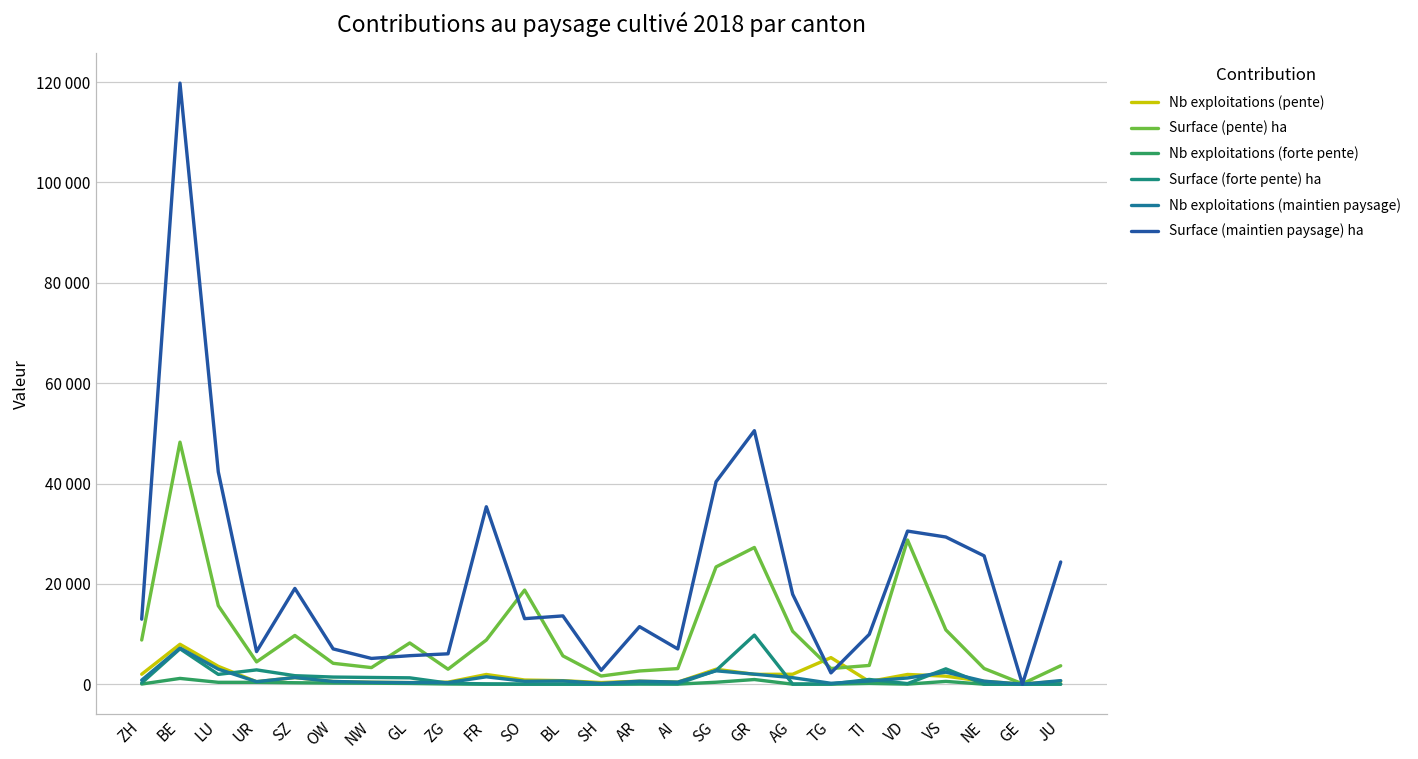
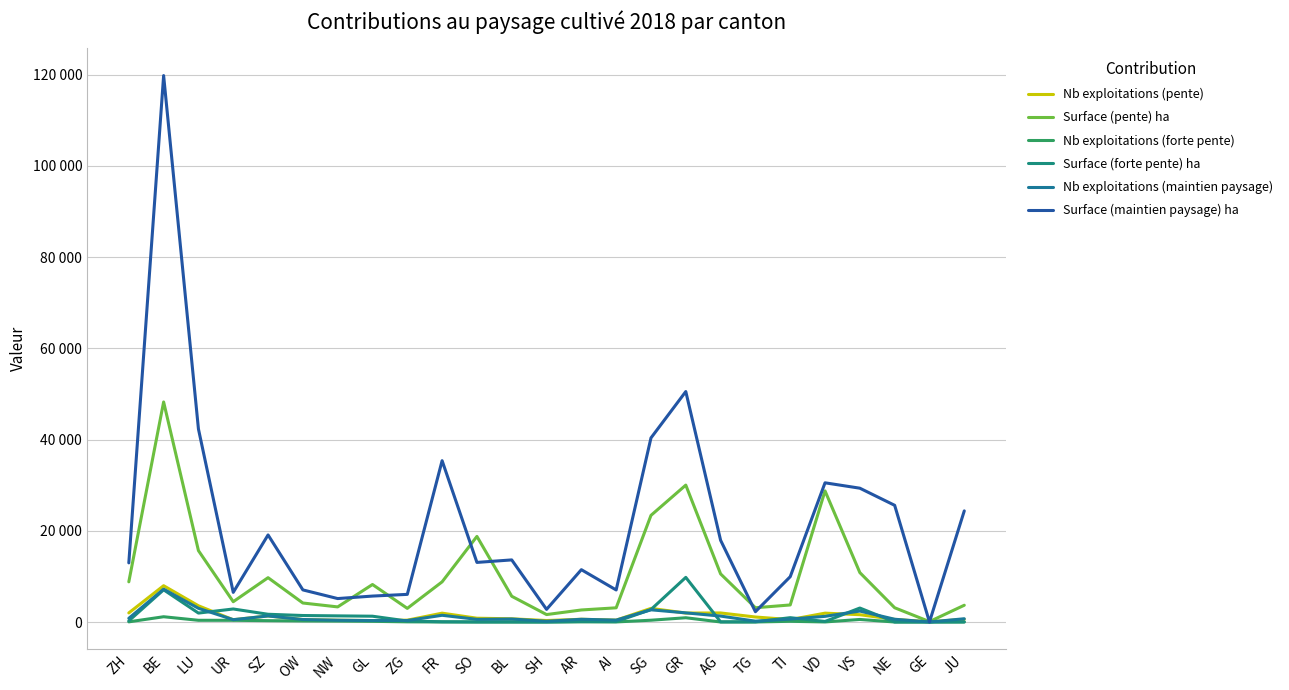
Surface (pente) ha, GR: 27000 -> 30000
Nb exploitations (pente), TG: 5000 -> 1000
